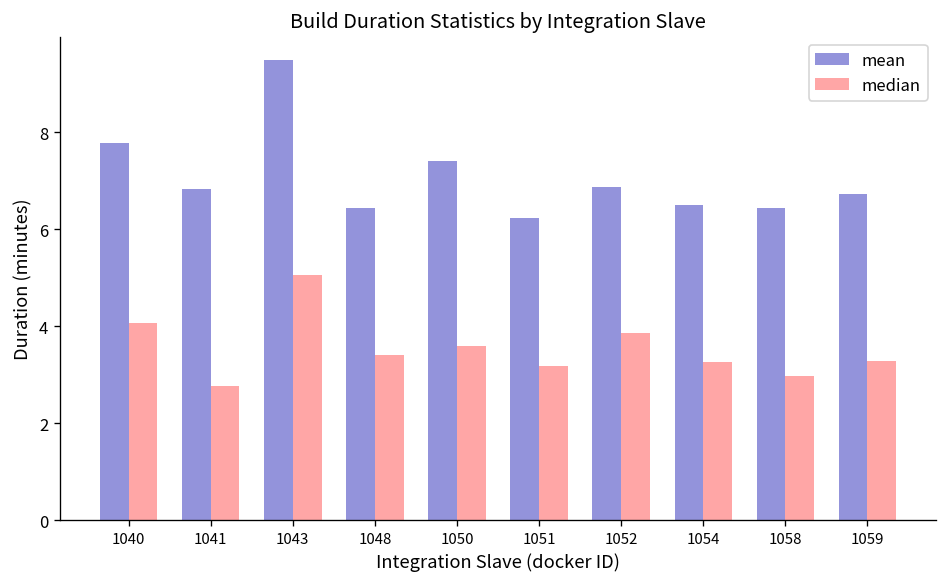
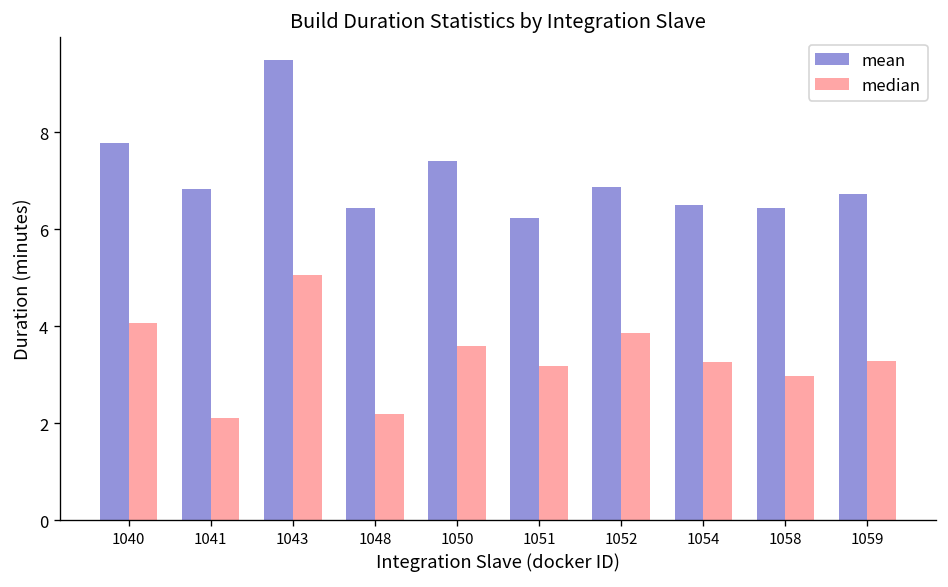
median, 1041: 2.8 -> 2.1
median, 1048: 3.4 -> 2.2
